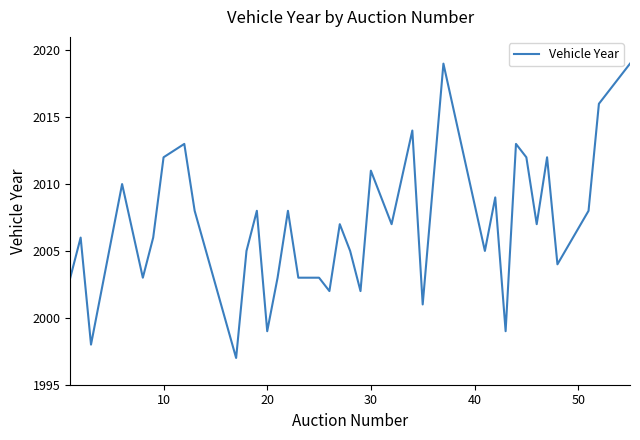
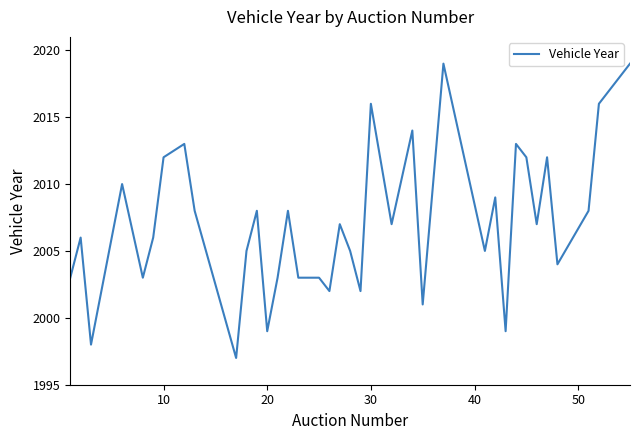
30: 2011 -> 2016
